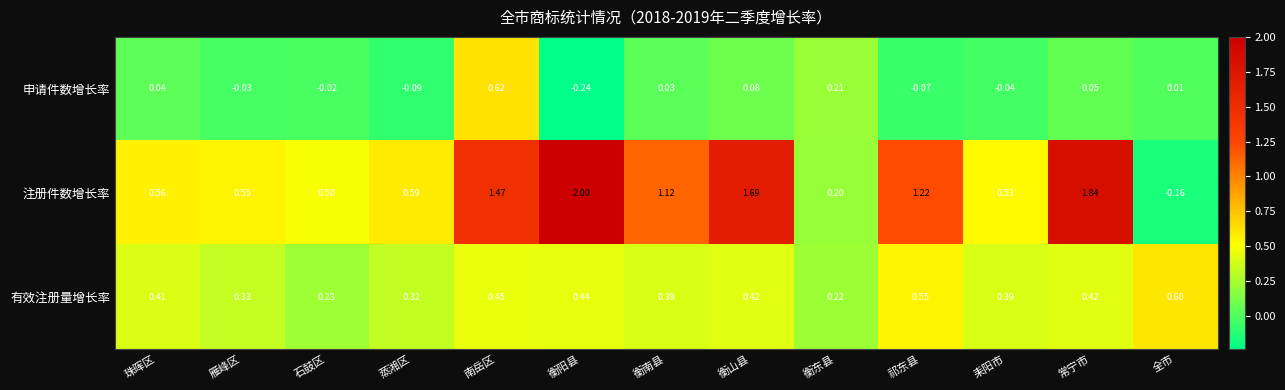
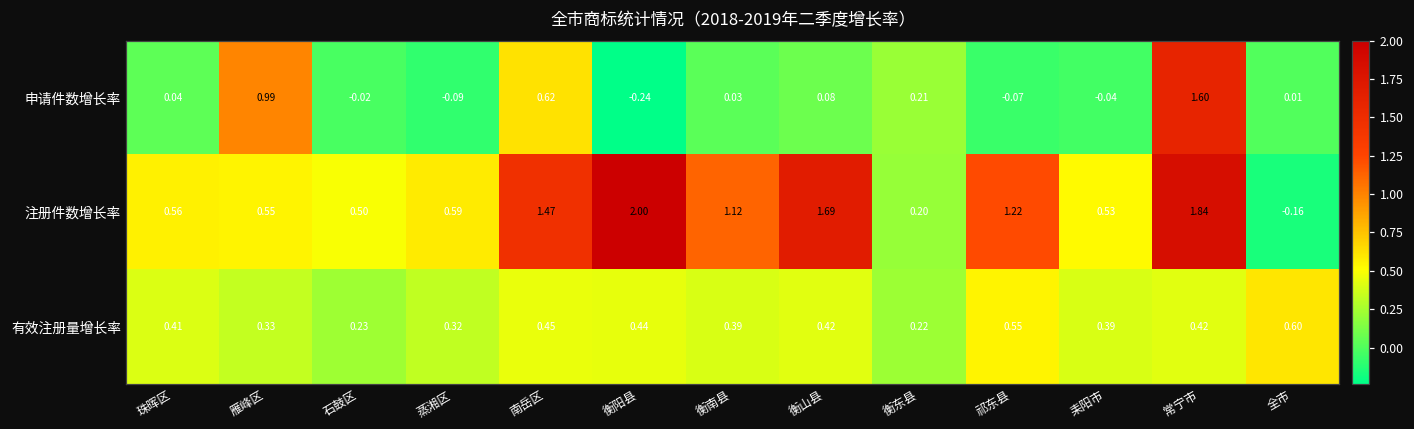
申请件数增长率, 雁峰区: -0.03 -> 0.99
申请件数增长率, 常宁市: 0.05 -> 1.60
